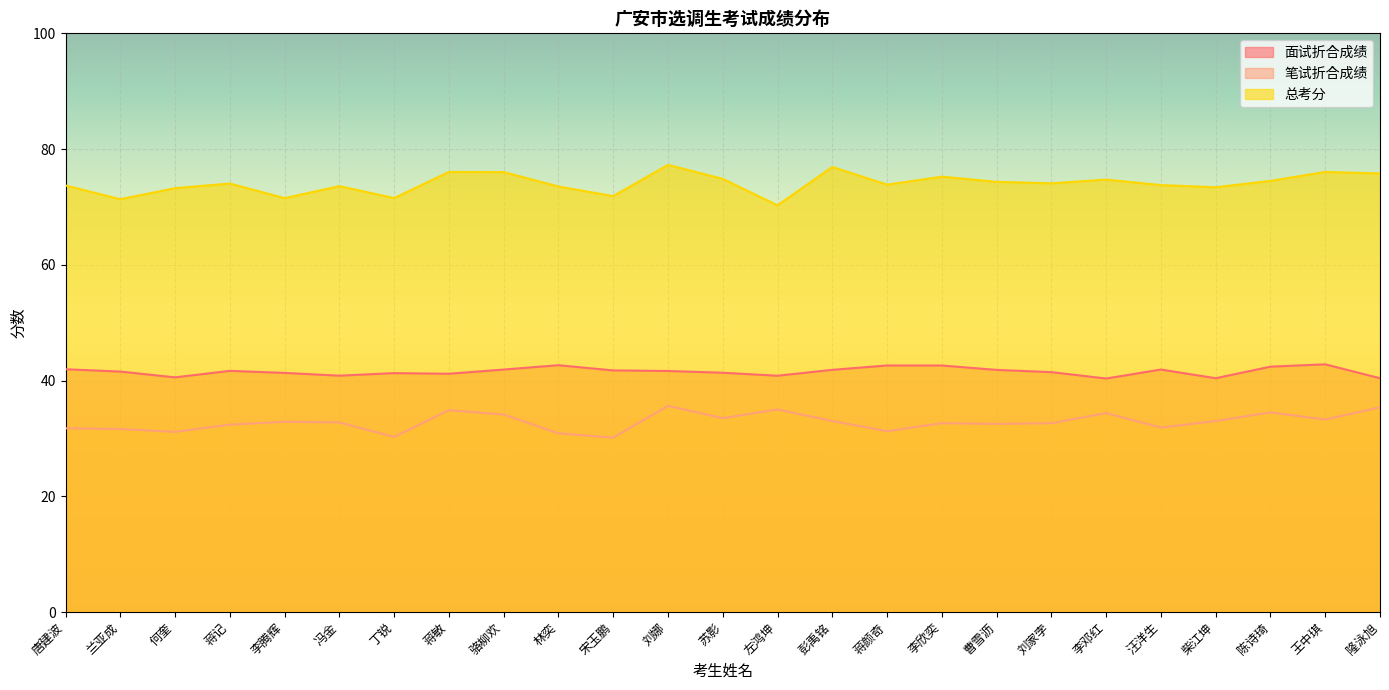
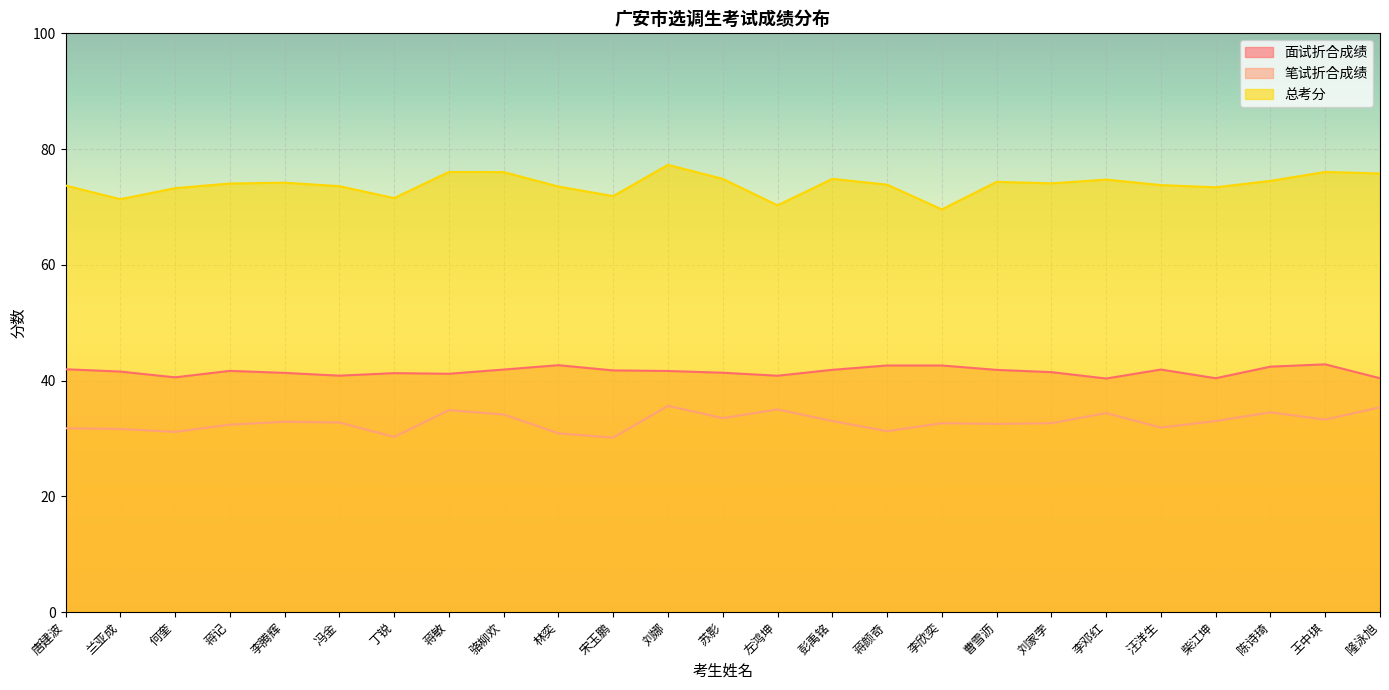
总考分, 李腾辉: 72 -> 74
总考分, 彭禹铭: 77 -> 75
总考分, 李欣奕: 75 -> 70
